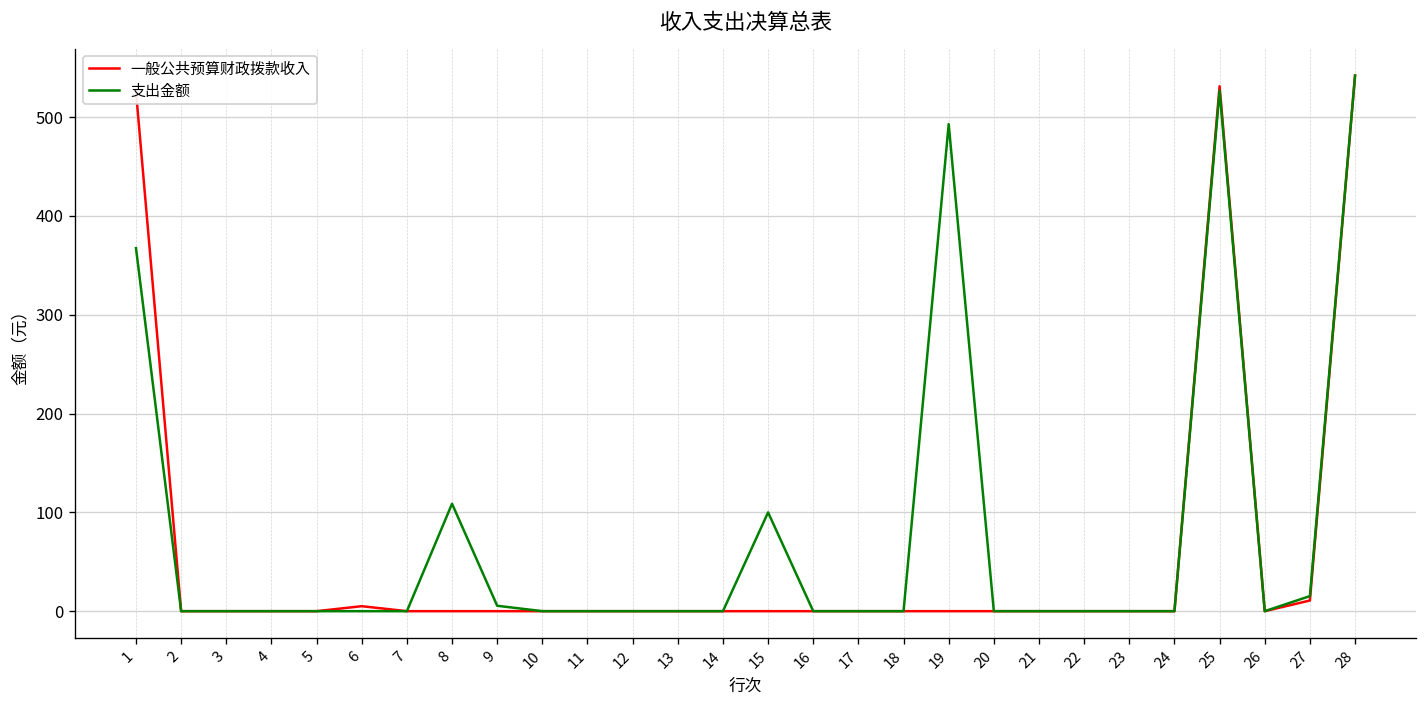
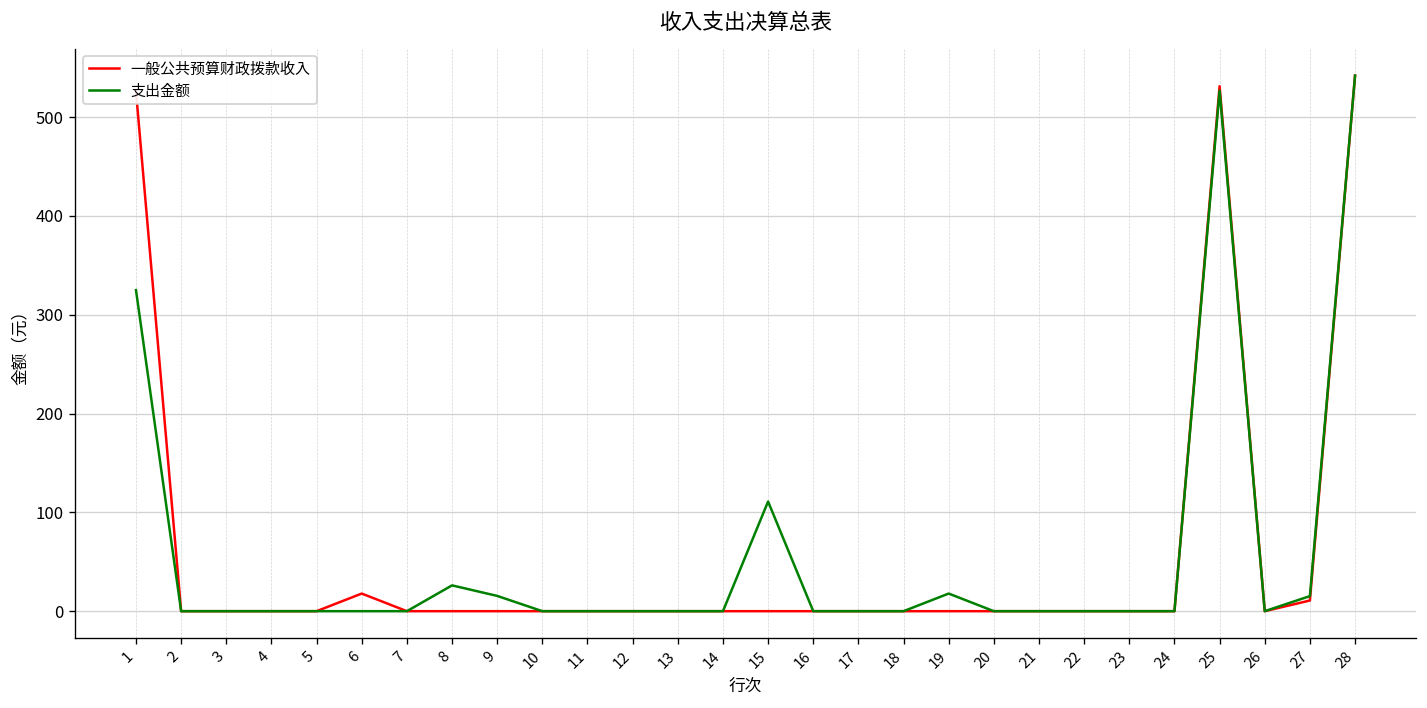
支出金额, 1: 370 -> 320
一般公共预算财政拨款收入, 6: 10 -> 20
支出金额, 8: 110 -> 30
支出金额, 9: 10 -> 20
支出金额, 15: 100 -> 110
支出金额, 19: 490 -> 20
